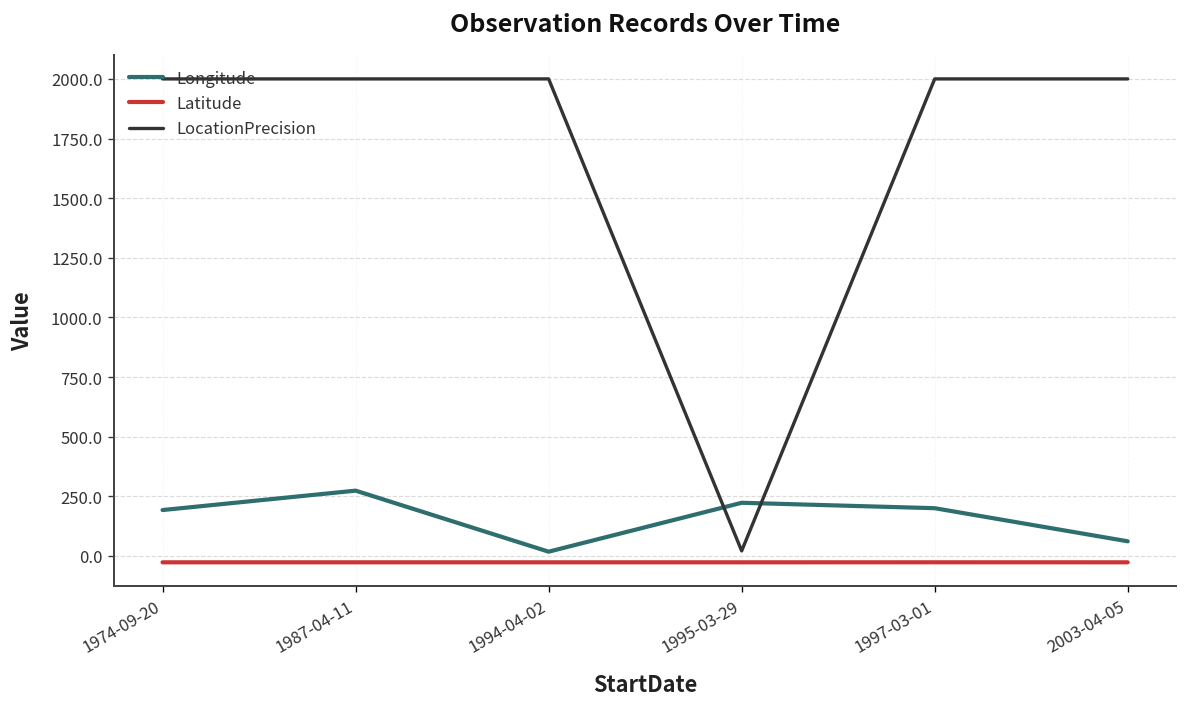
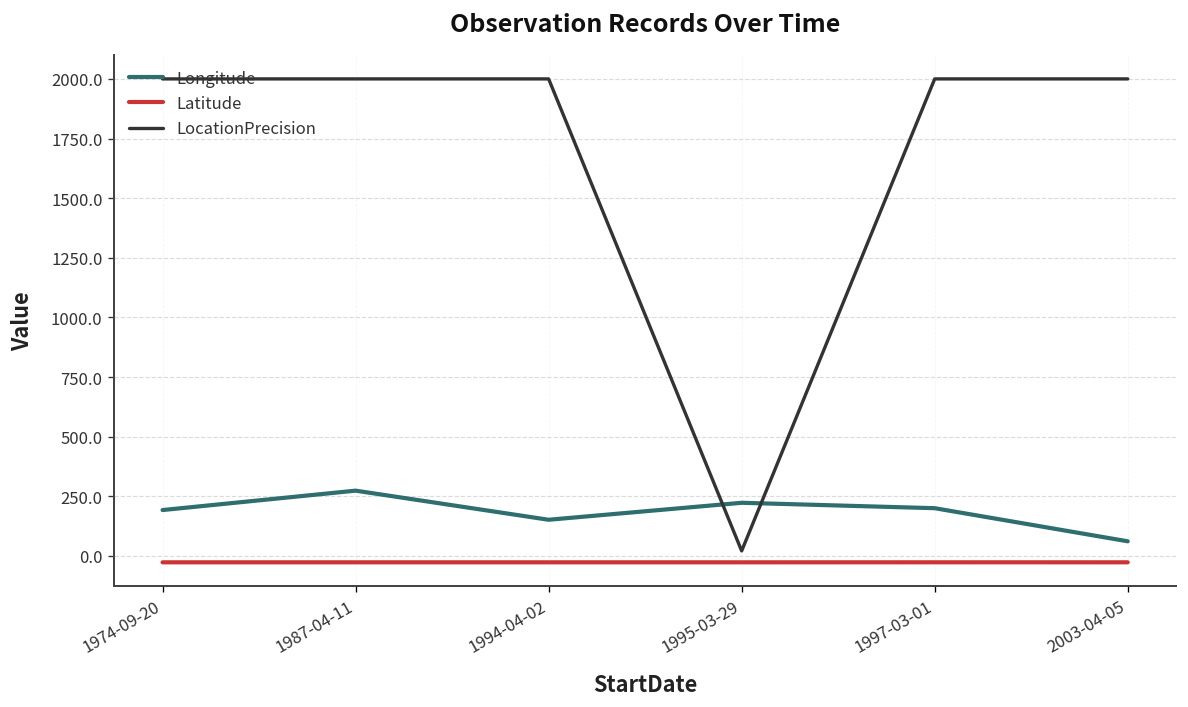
Longitude, 1994-04-02: 20 -> 150
